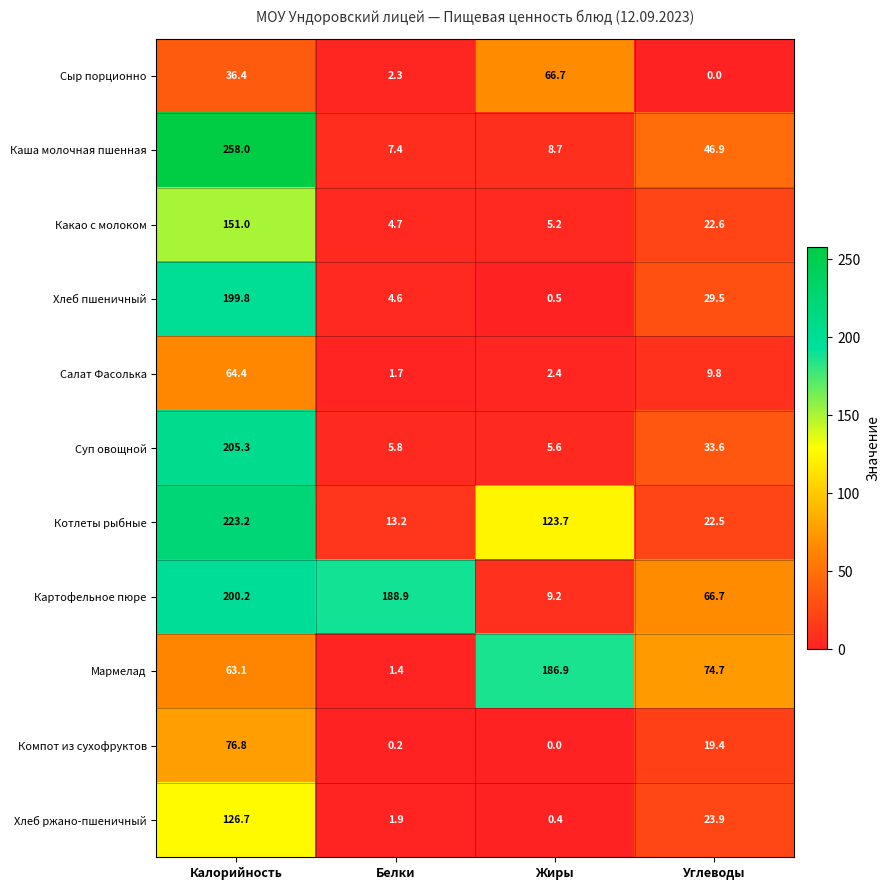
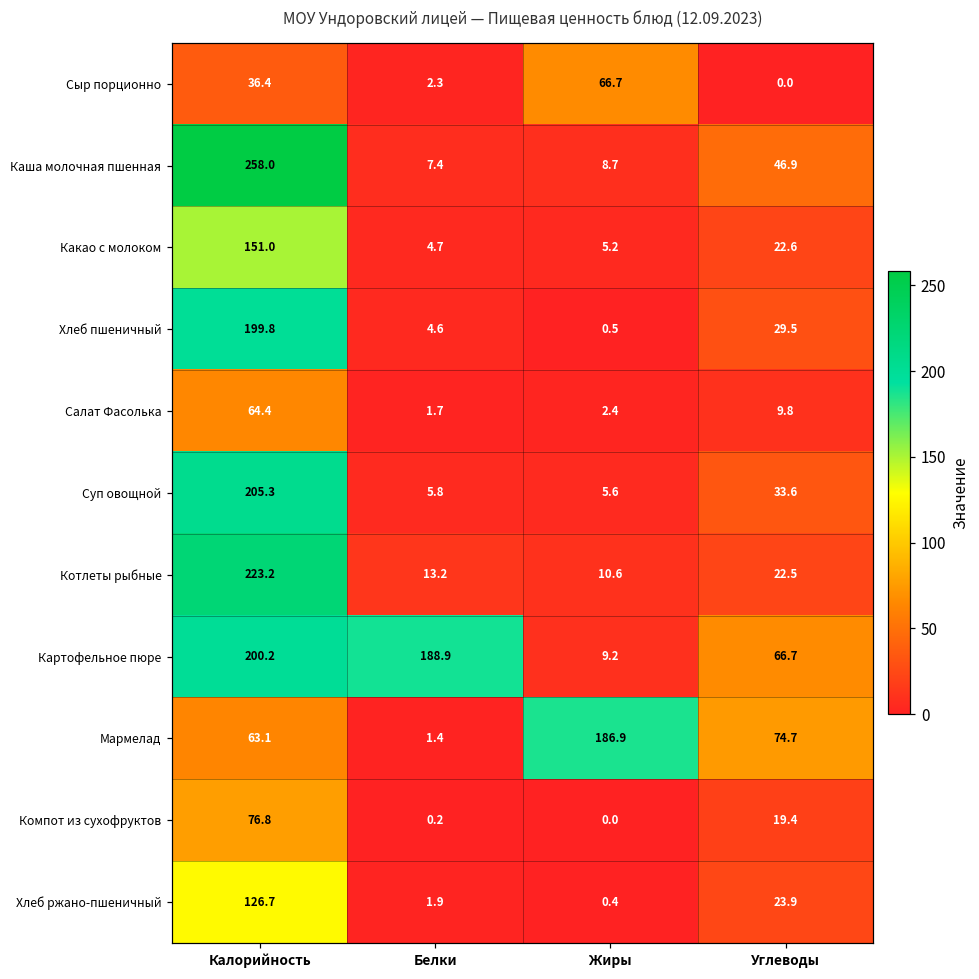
Котлеты рыбные, Жиры: 123.7 -> 10.6
